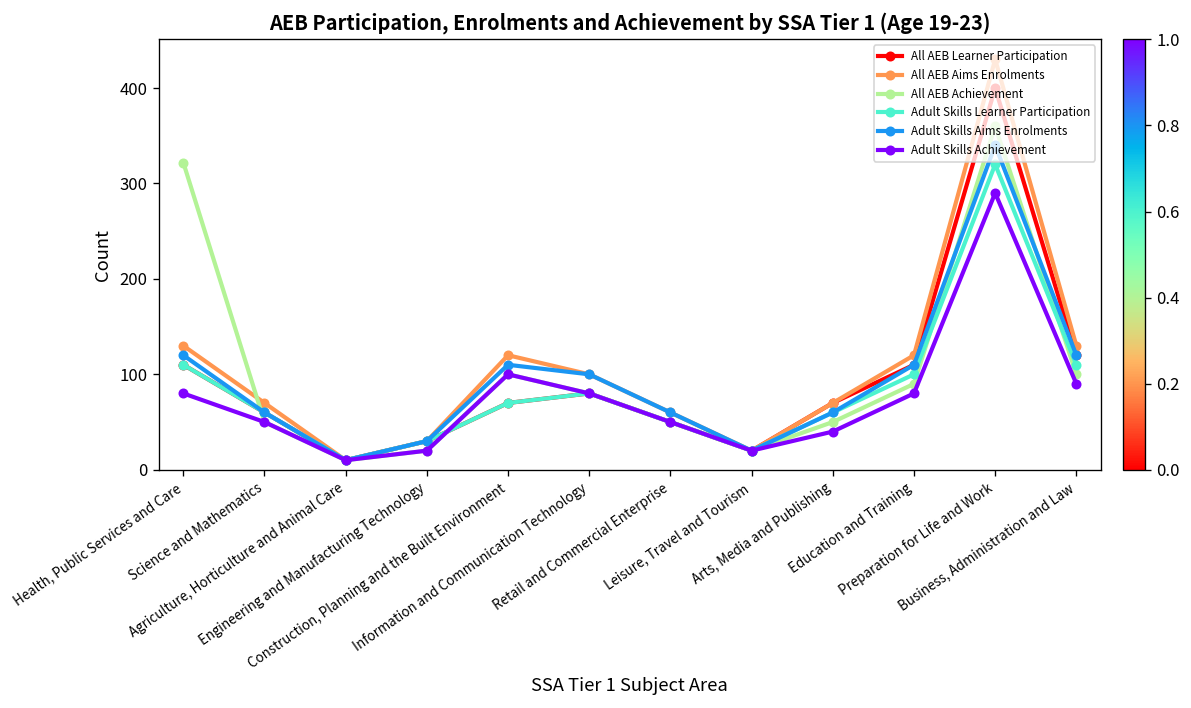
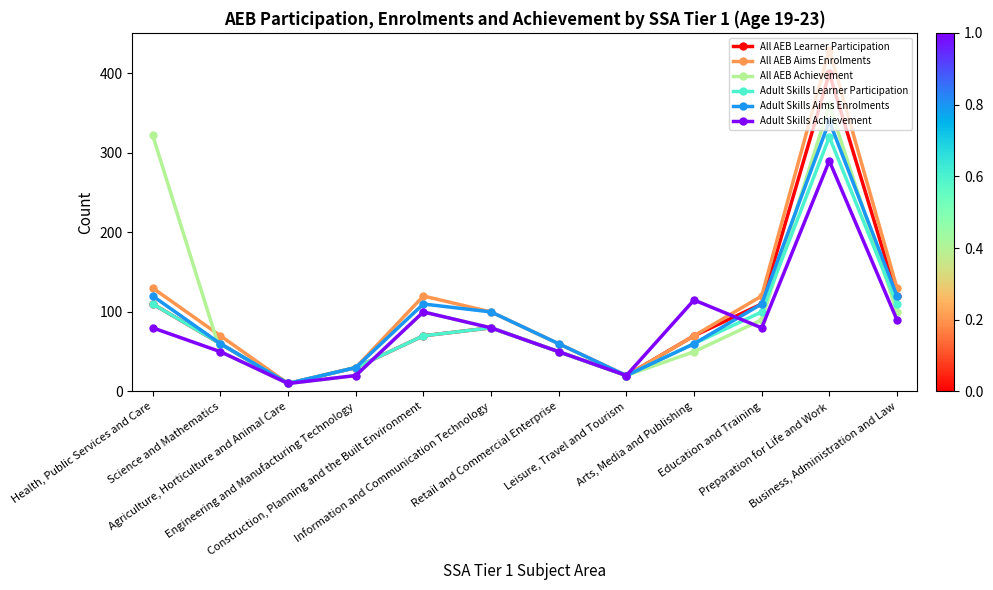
Adult Skills Achievement, Arts, Media and Publishing: 40 -> 120
